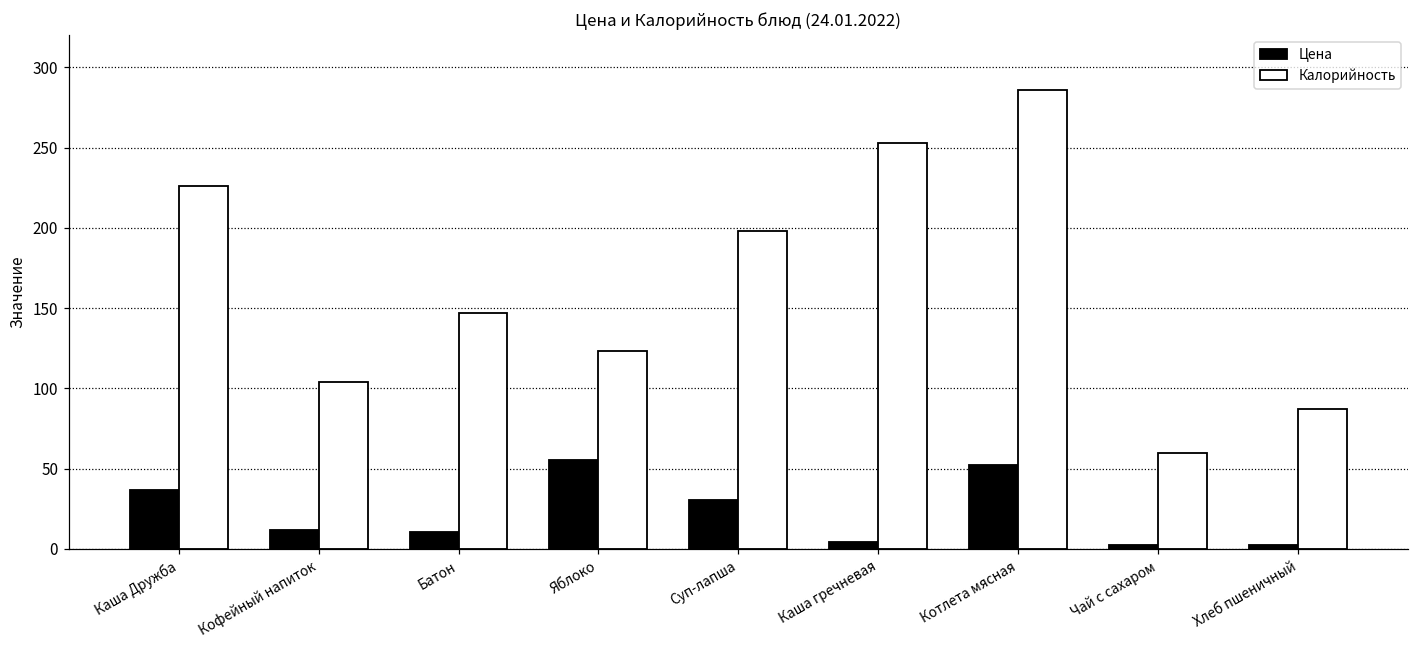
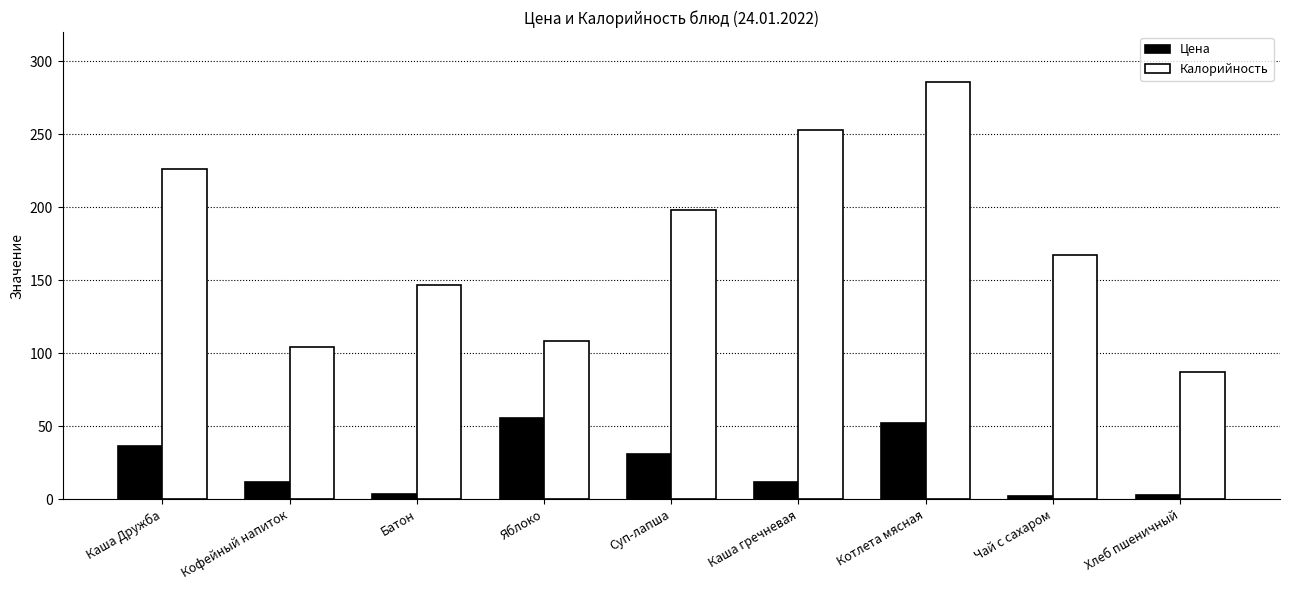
Цена, Батон: 10 -> 4
Калорийность, Яблоко: 123 -> 108
Цена, Каша гречневая: 5 -> 12
Калорийность, Чай с сахаром: 60 -> 167
